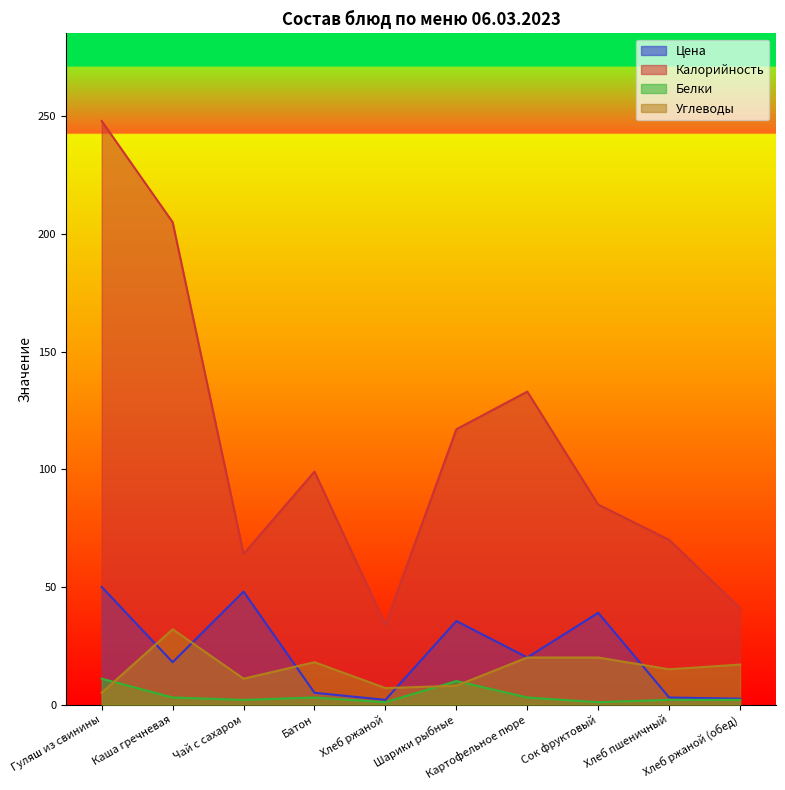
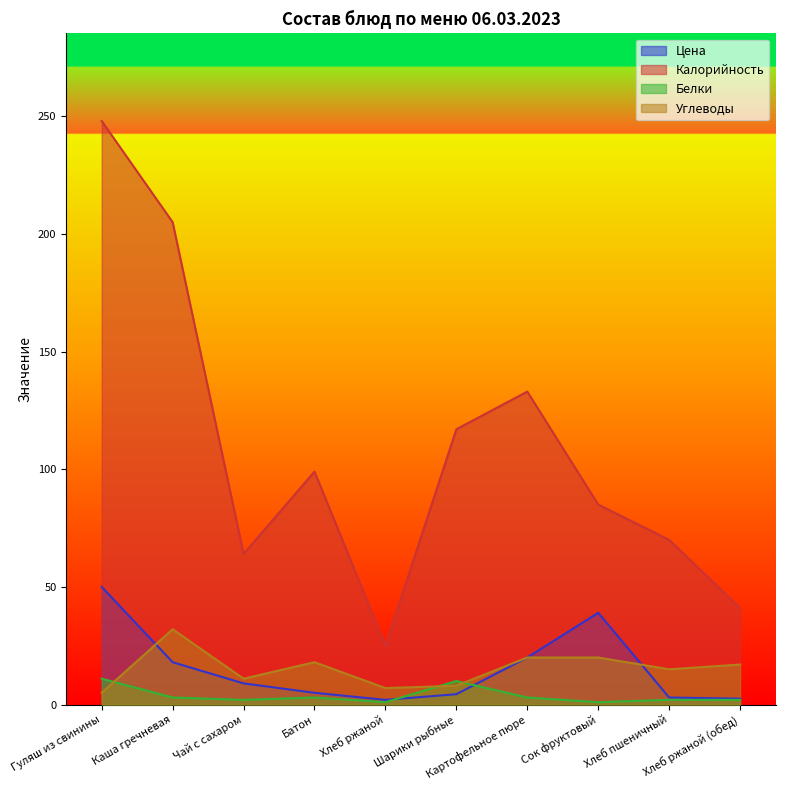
Цена, Чай с сахаром: 48 -> 9
Калорийность, Хлеб ржаной: 34 -> 25
Цена, Шарики рыбные: 36 -> 4
